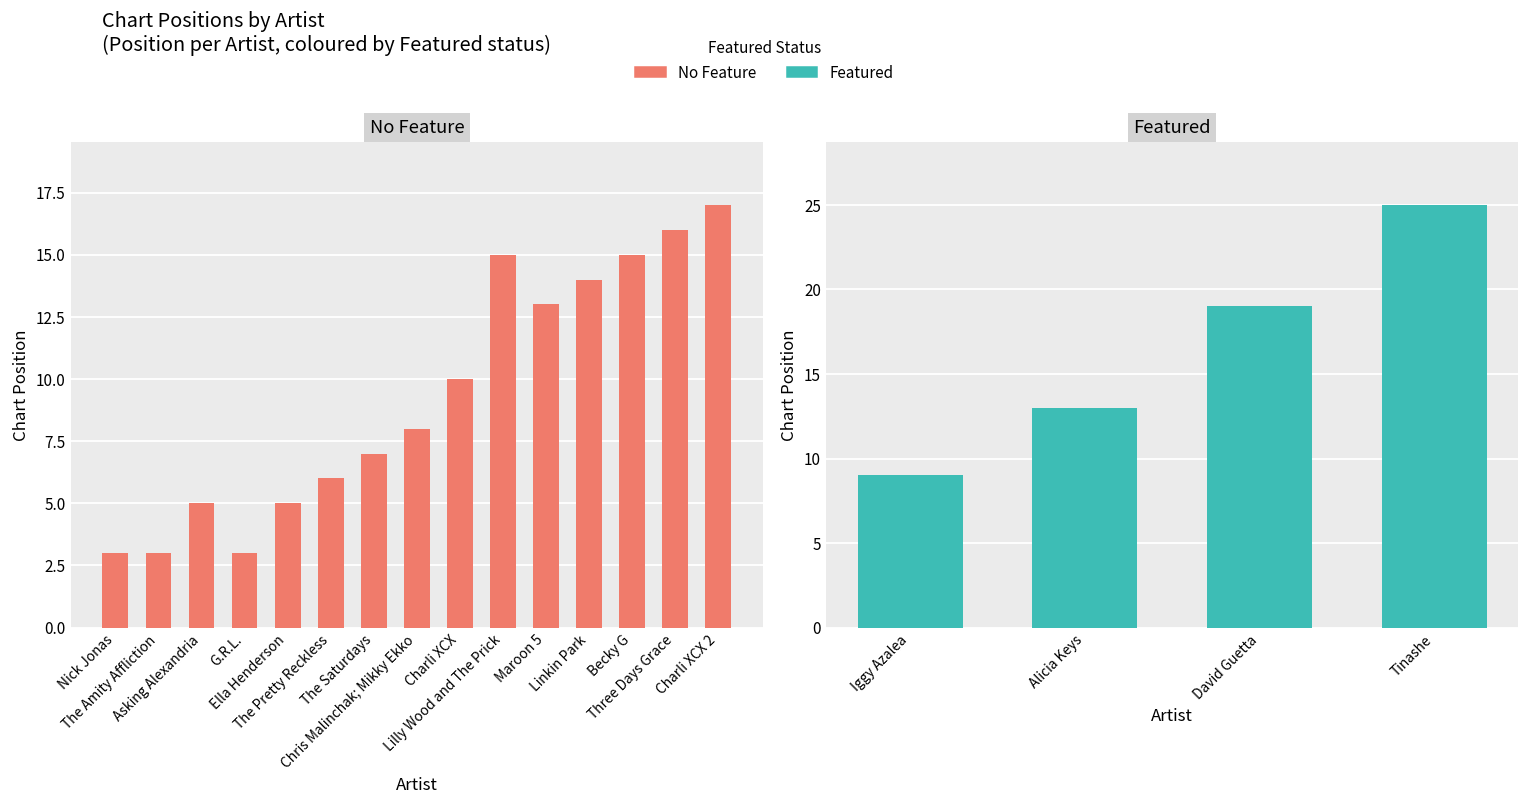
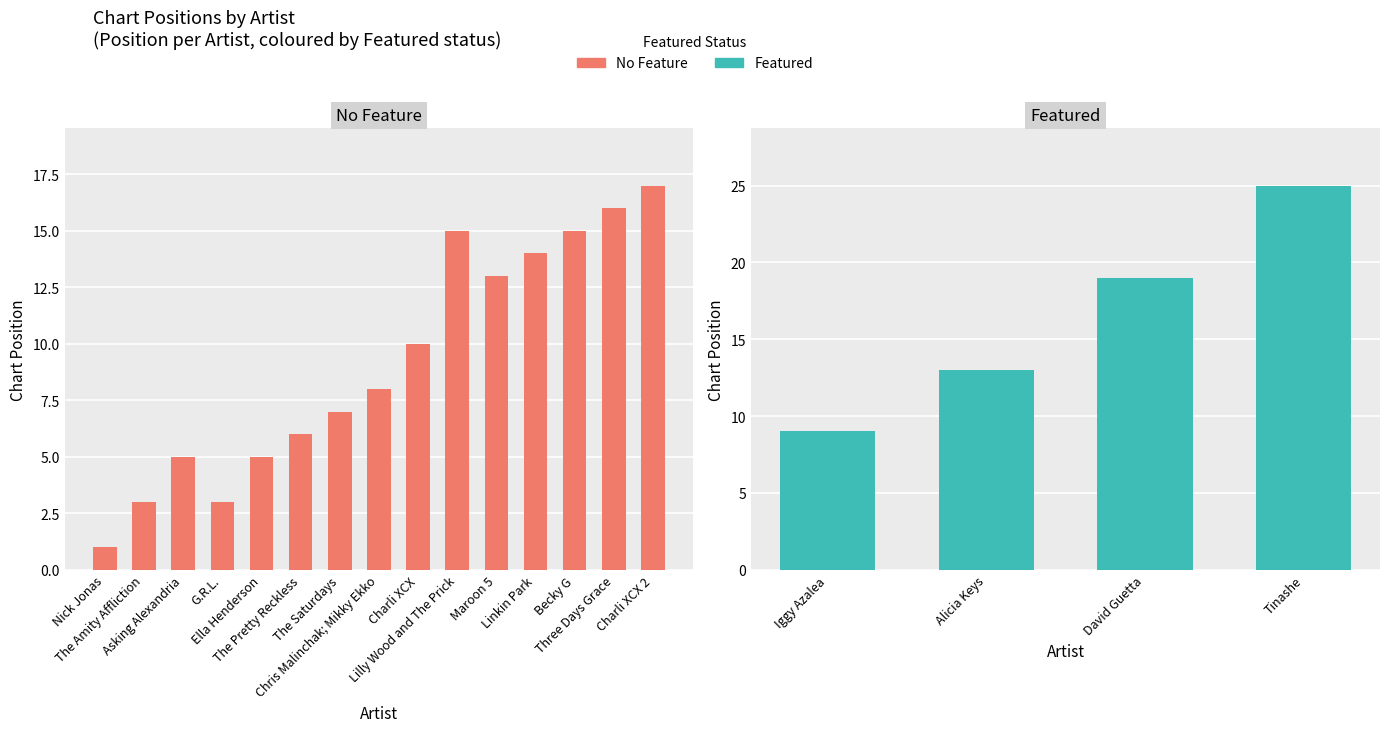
No Feature, Nick Jonas: 3 -> 1
